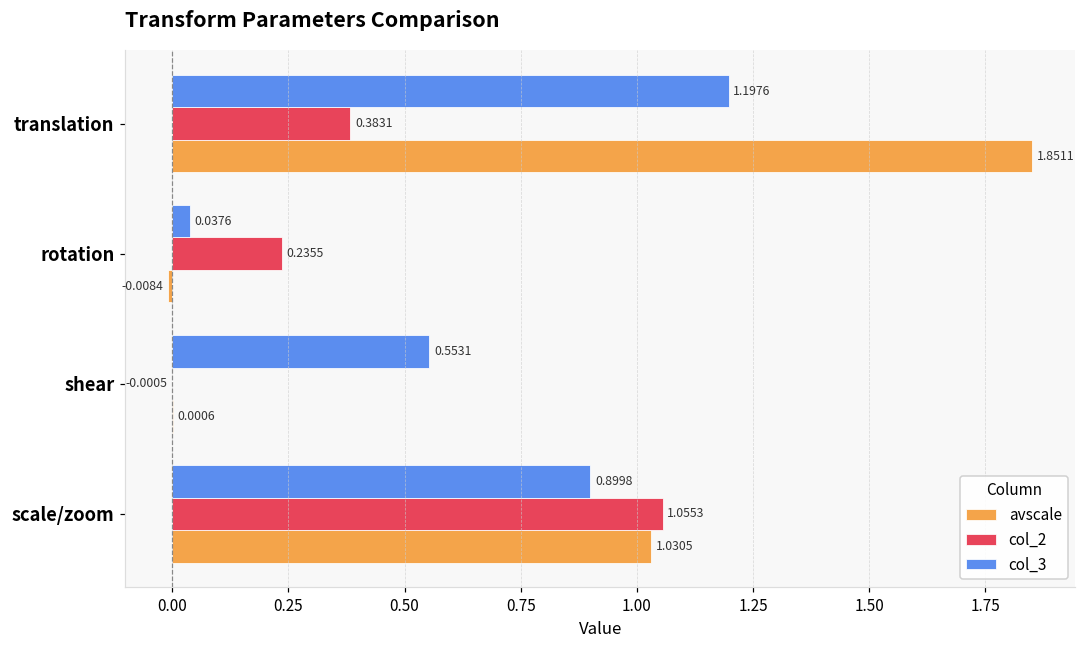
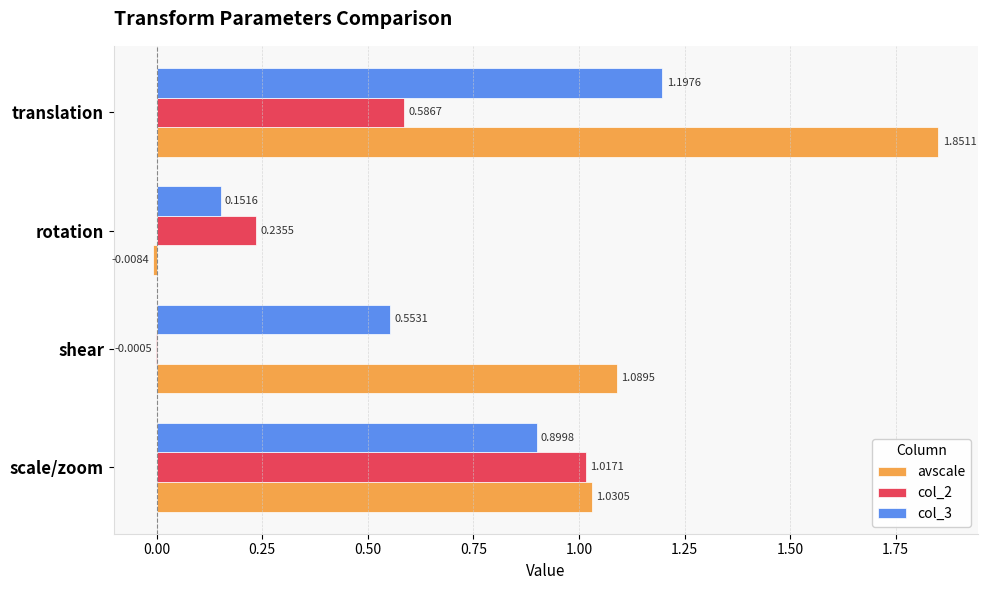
col_2, translation: 0.3831 -> 0.5867
col_3, rotation: 0.0376 -> 0.1516
avscale, shear: 0.0006 -> 1.0895
col_2, scale/zoom: 1.0553 -> 1.0171
